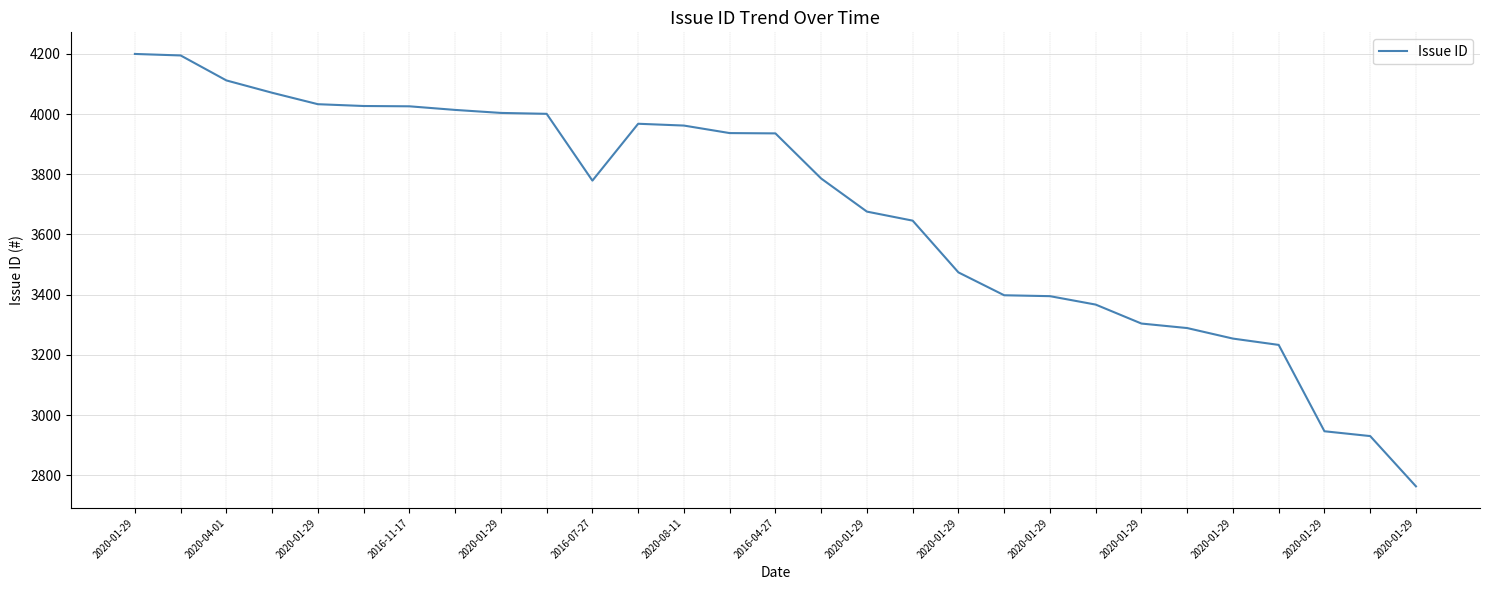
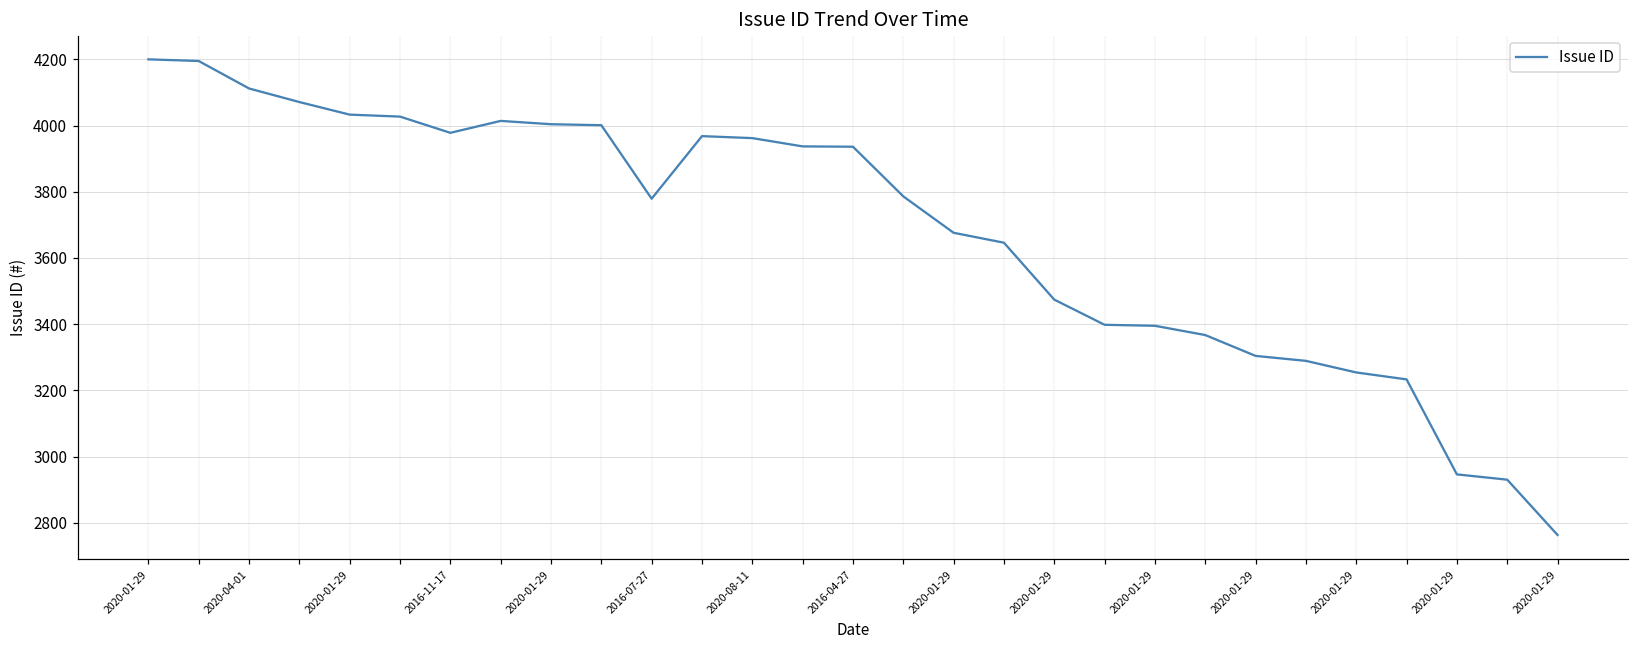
2016-11-17: 4030 -> 3980
